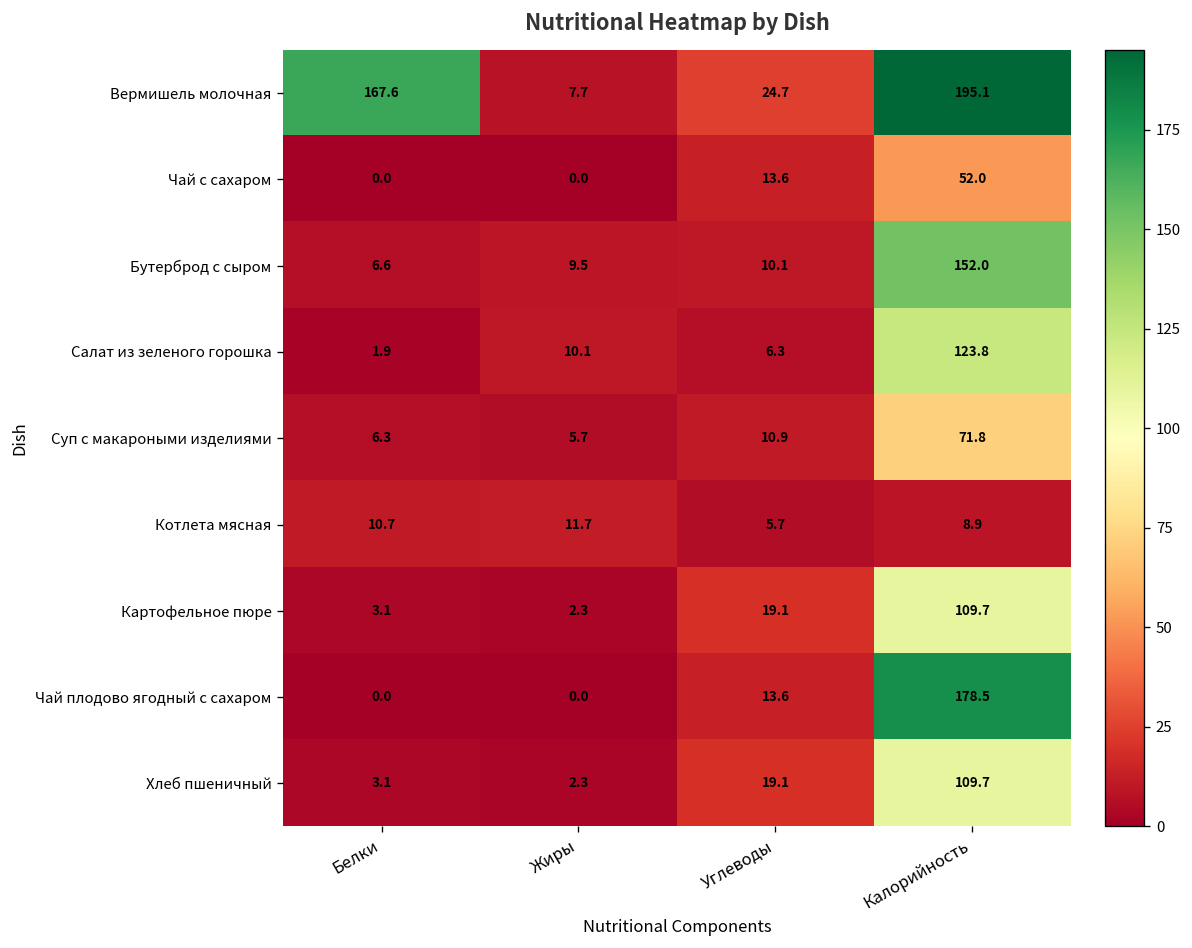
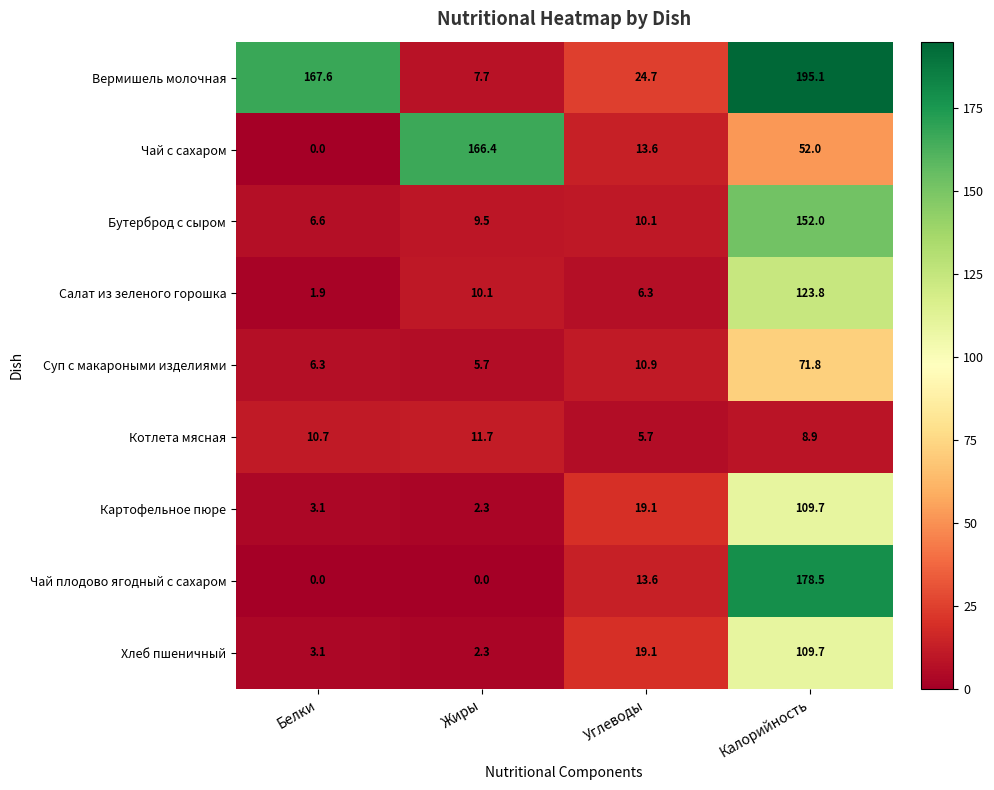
Чай с сахаром, Жиры: 0.0 -> 166.4
